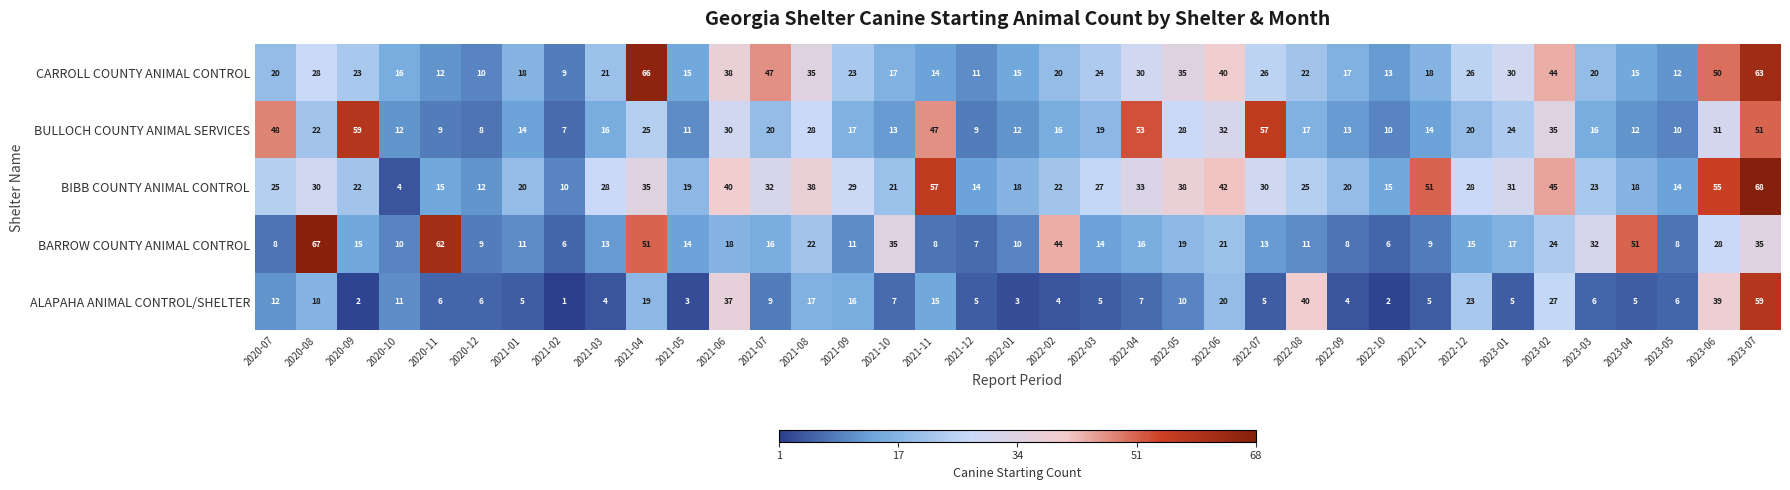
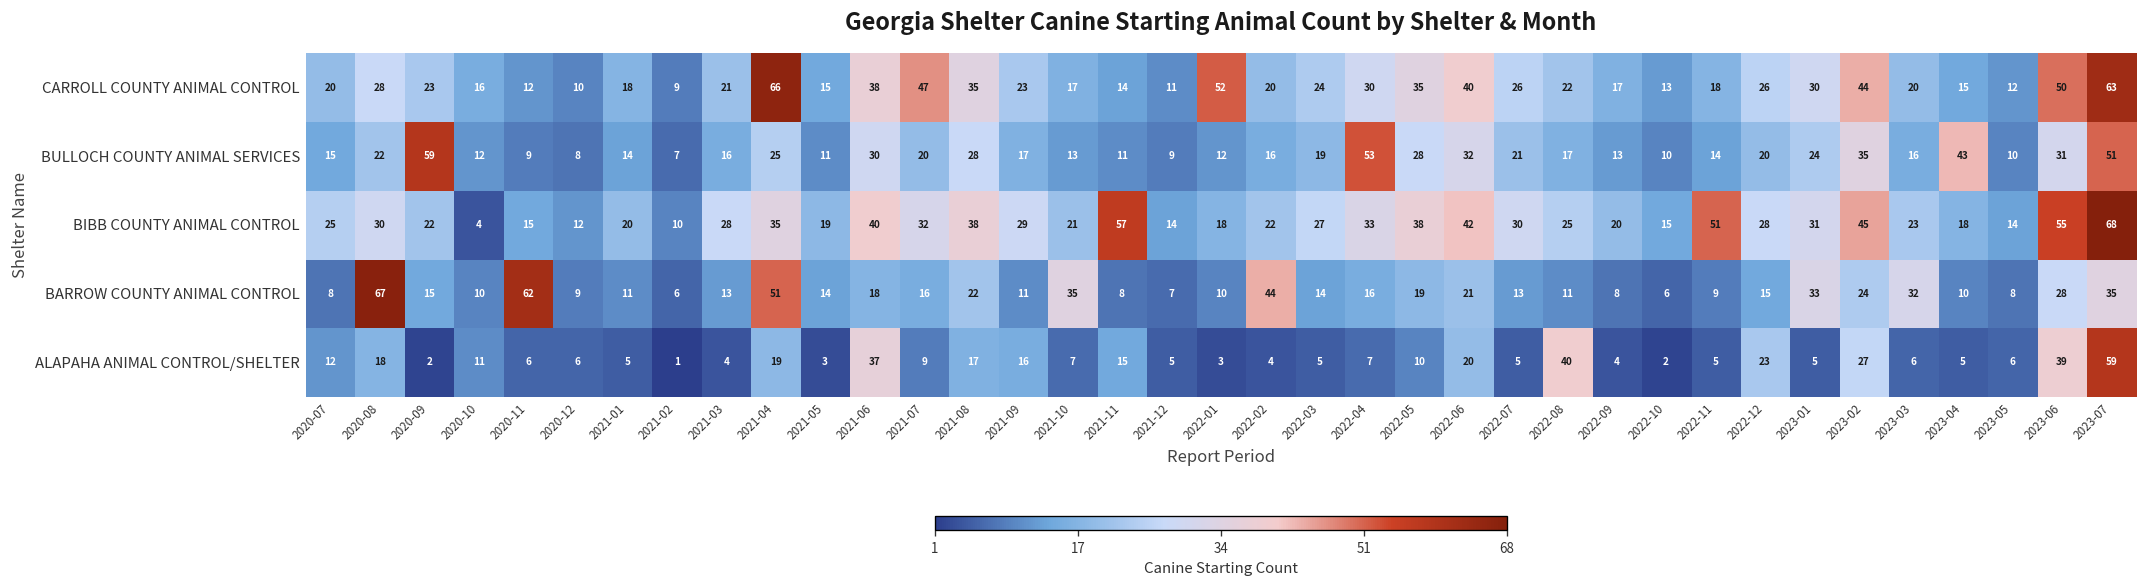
CARROLL COUNTY ANIMAL CONTROL, 2022-01: 15 -> 52
BULLOCH COUNTY ANIMAL SERVICES, 2020-07: 48 -> 15
BULLOCH COUNTY ANIMAL SERVICES, 2021-11: 47 -> 11
BULLOCH COUNTY ANIMAL SERVICES, 2022-07: 57 -> 21
BULLOCH COUNTY ANIMAL SERVICES, 2023-04: 12 -> 43
BARROW COUNTY ANIMAL CONTROL, 2023-01: 17 -> 33
BARROW COUNTY ANIMAL CONTROL, 2023-04: 51 -> 10
